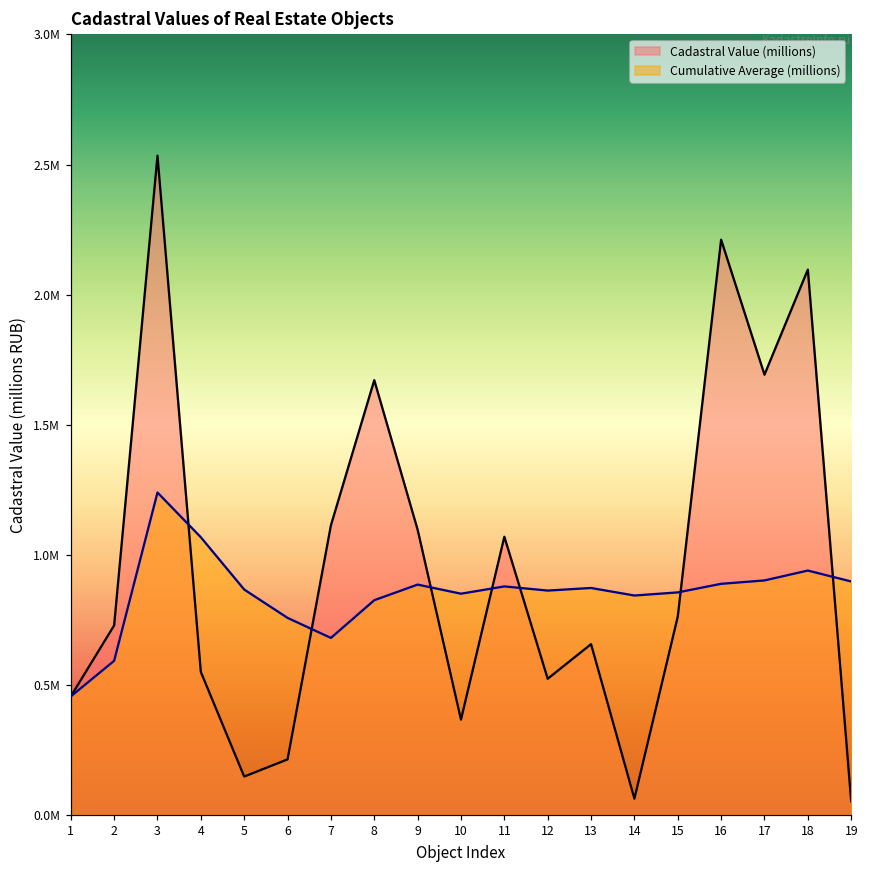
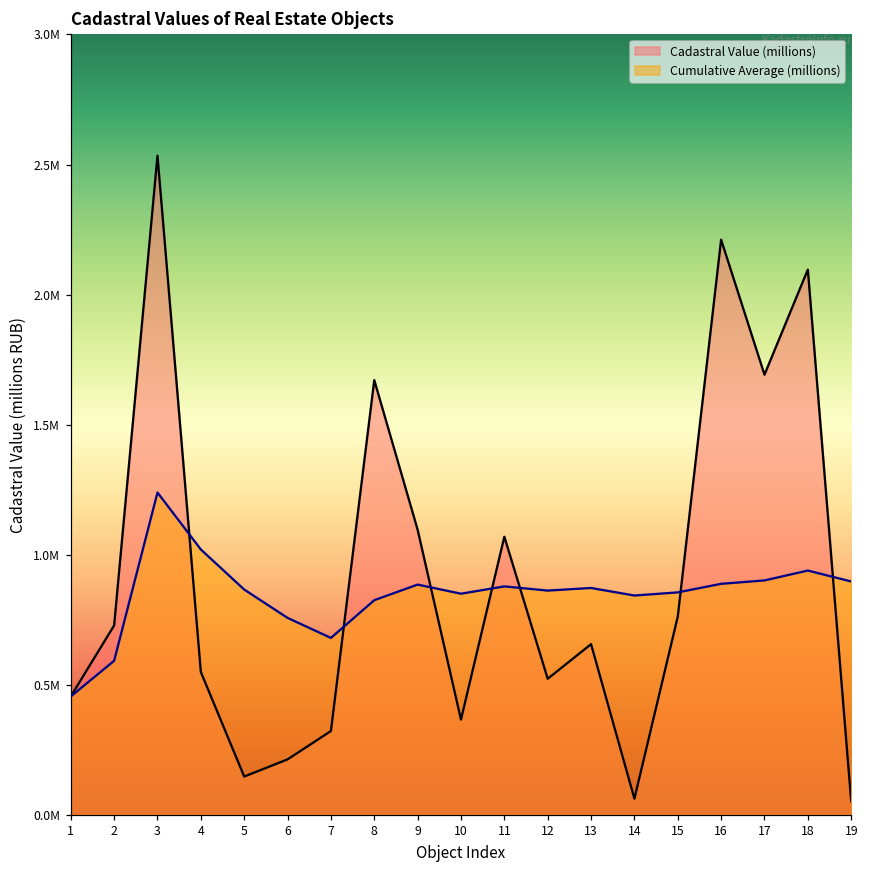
Cumulative Average (millions), 4: 1070000 -> 1020000
Cadastral Value (millions), 7: 1110000 -> 320000
